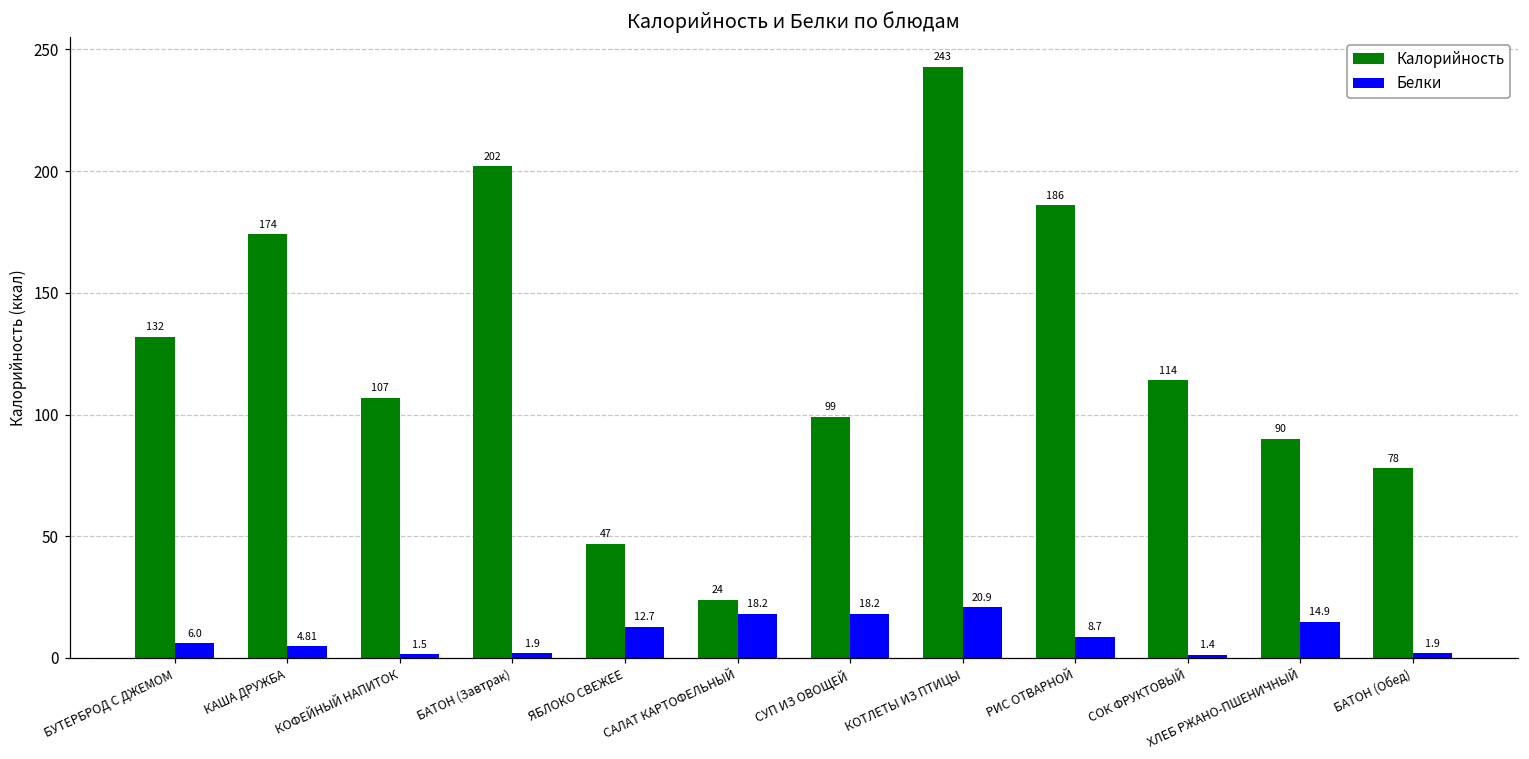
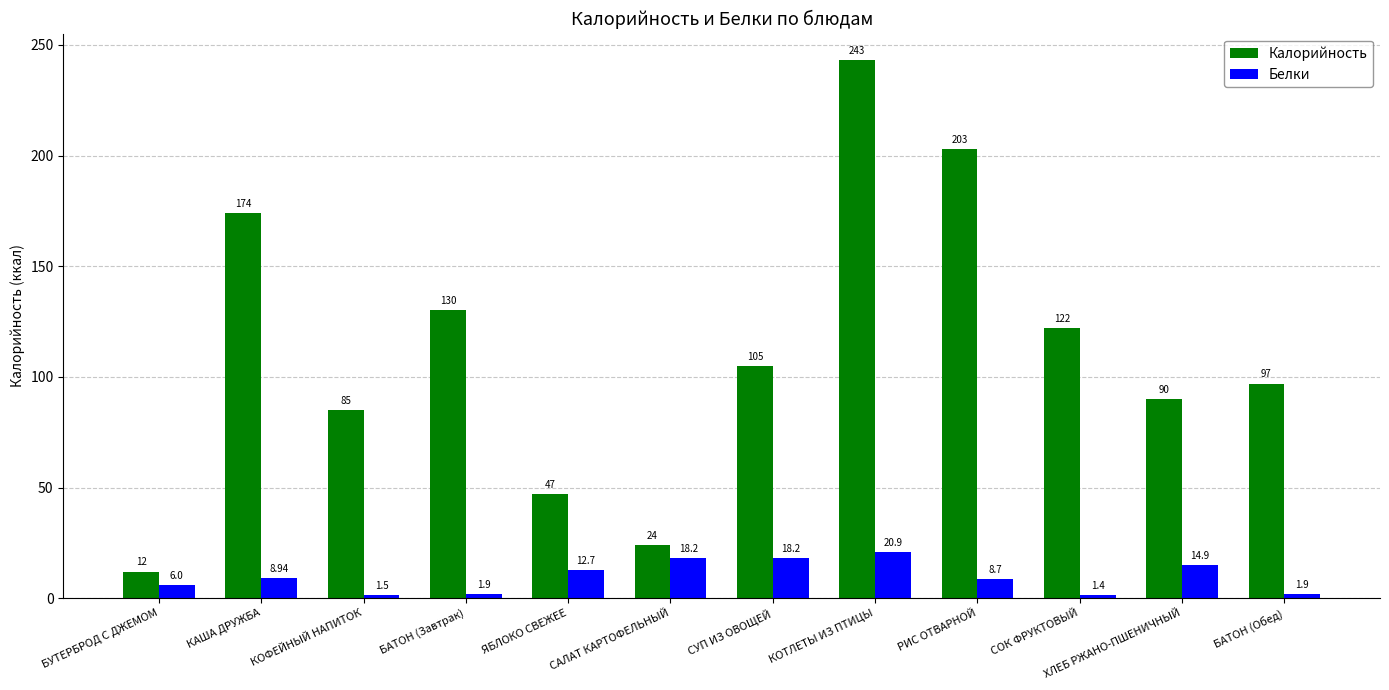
Калорийность, БУТЕРБРОД С ДЖЕМОМ: 132 -> 12
Белки, КАША ДРУЖБА: 4.81 -> 8.94
Калорийность, КОФЕЙНЫЙ НАПИТОК: 107 -> 85
Калорийность, БАТОН (Завтрак): 202 -> 130
Калорийность, СУП ИЗ ОВОЩЕЙ: 99 -> 105
Калорийность, РИС ОТВАРНОЙ: 186 -> 203
Калорийность, СОК ФРУКТОВЫЙ: 114 -> 122
Калорийность, БАТОН (Обед): 78 -> 97
